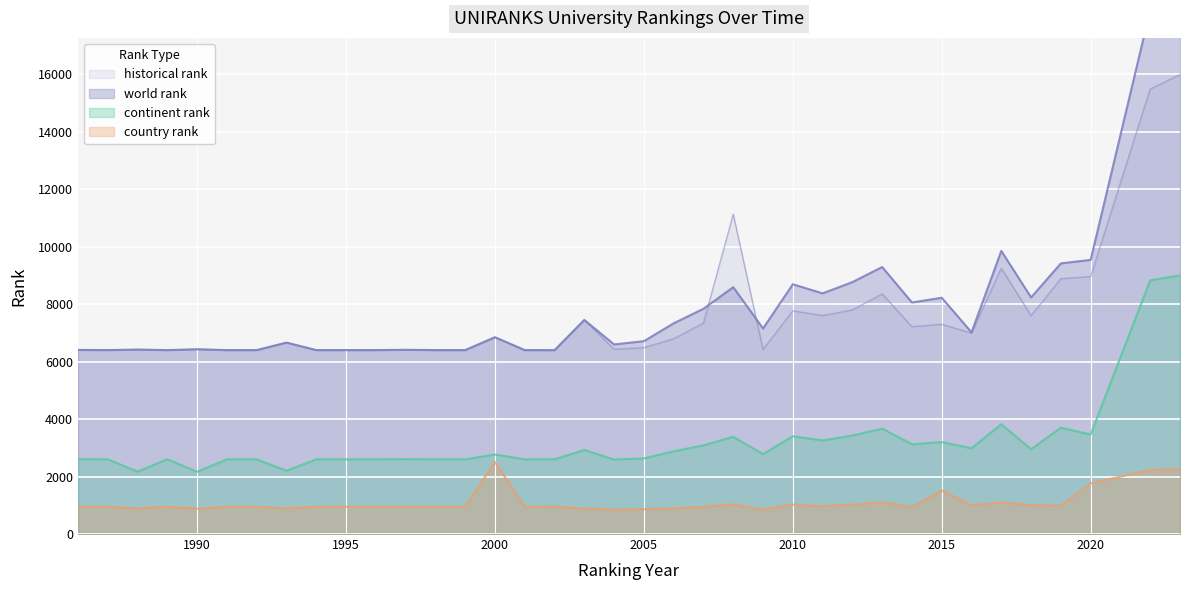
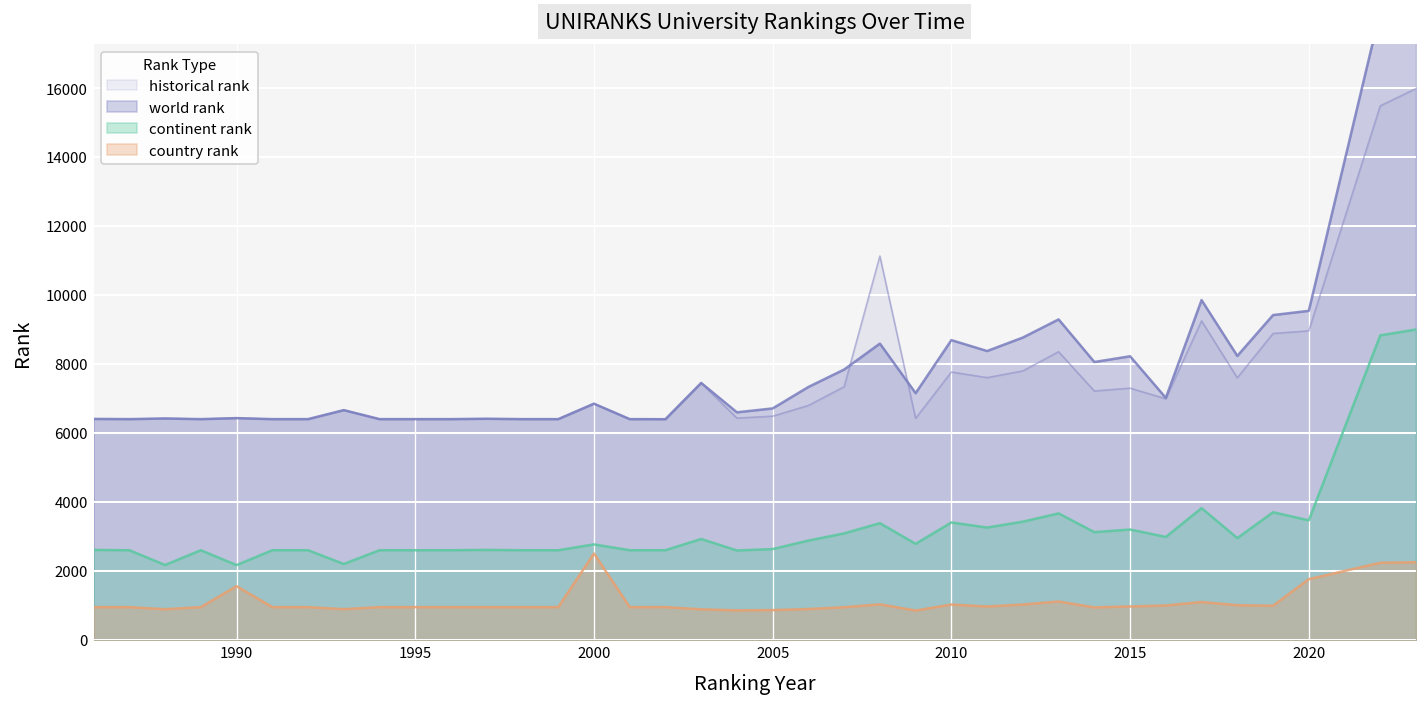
country rank, 1990: 900 -> 1600
country rank, 2015: 1500 -> 1000
